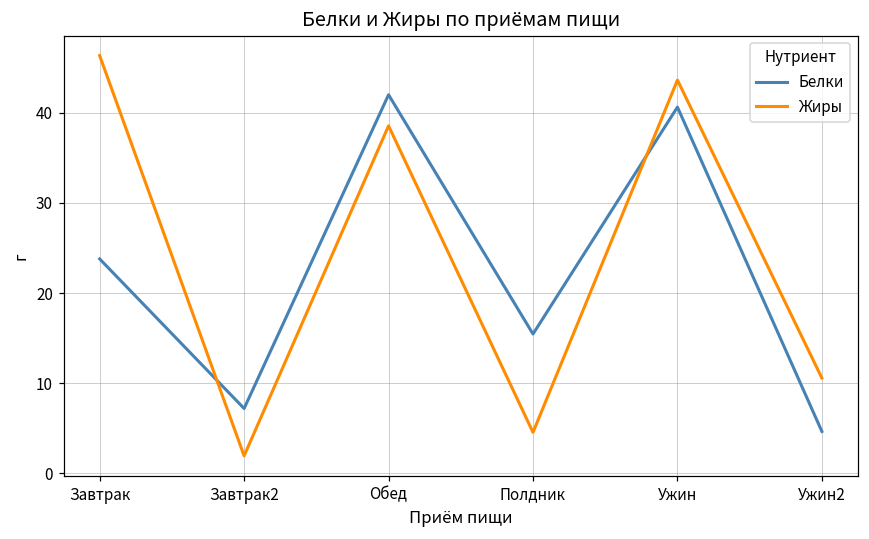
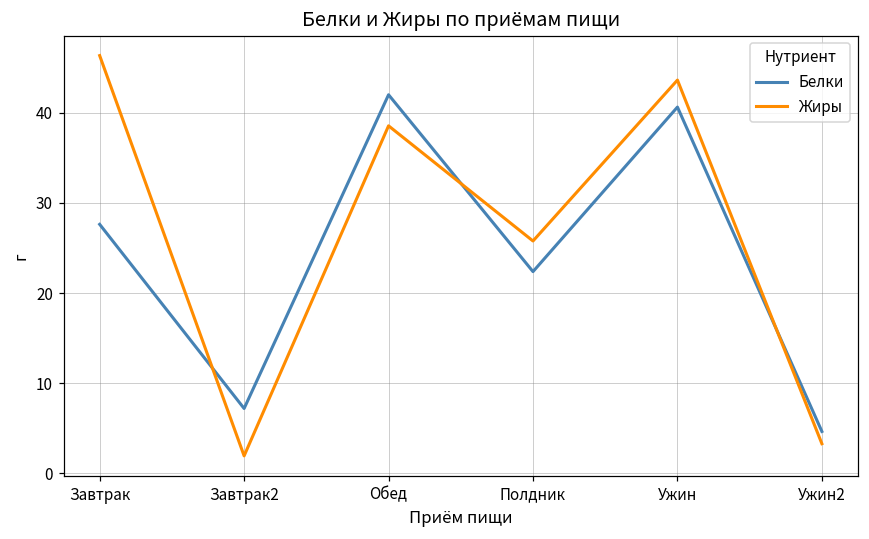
Белки, Завтрак: 24 -> 28
Белки, Полдник: 15 -> 22
Жиры, Полдник: 5 -> 26
Жиры, Ужин2: 11 -> 3
